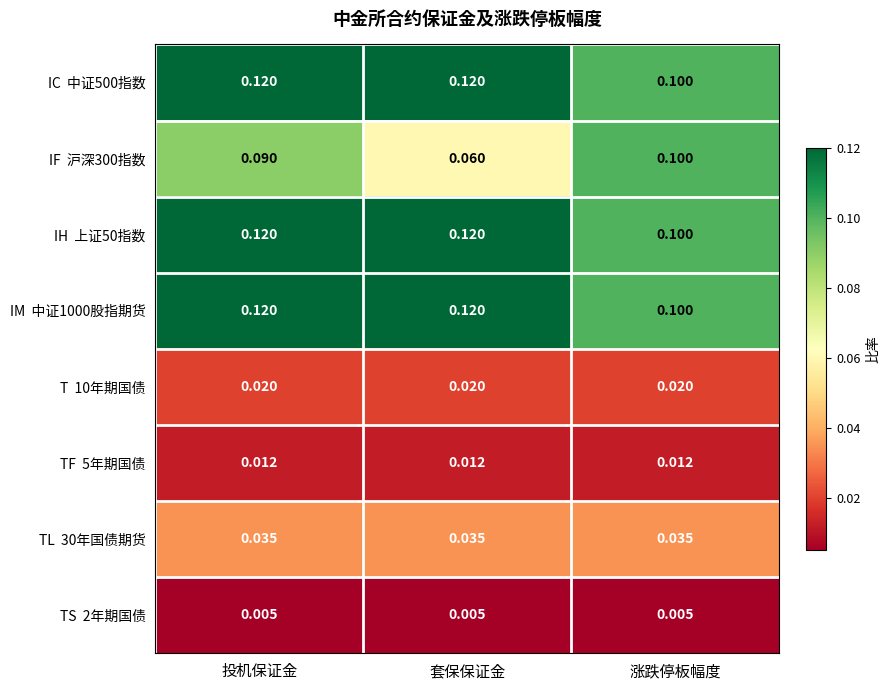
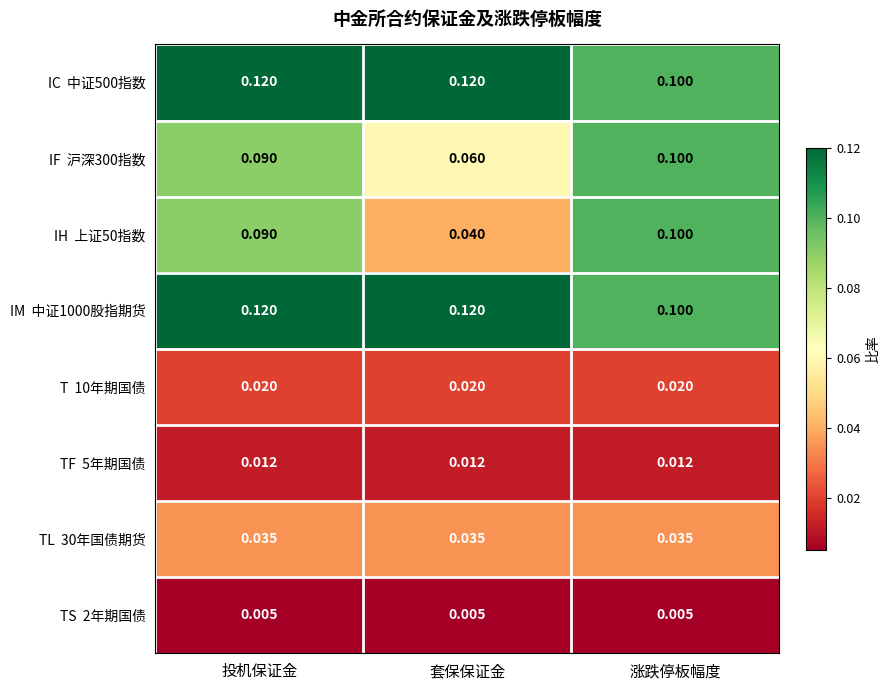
IH 上证50指数, 投机保证金: 0.120 -> 0.090
IH 上证50指数, 套保保证金: 0.120 -> 0.040
